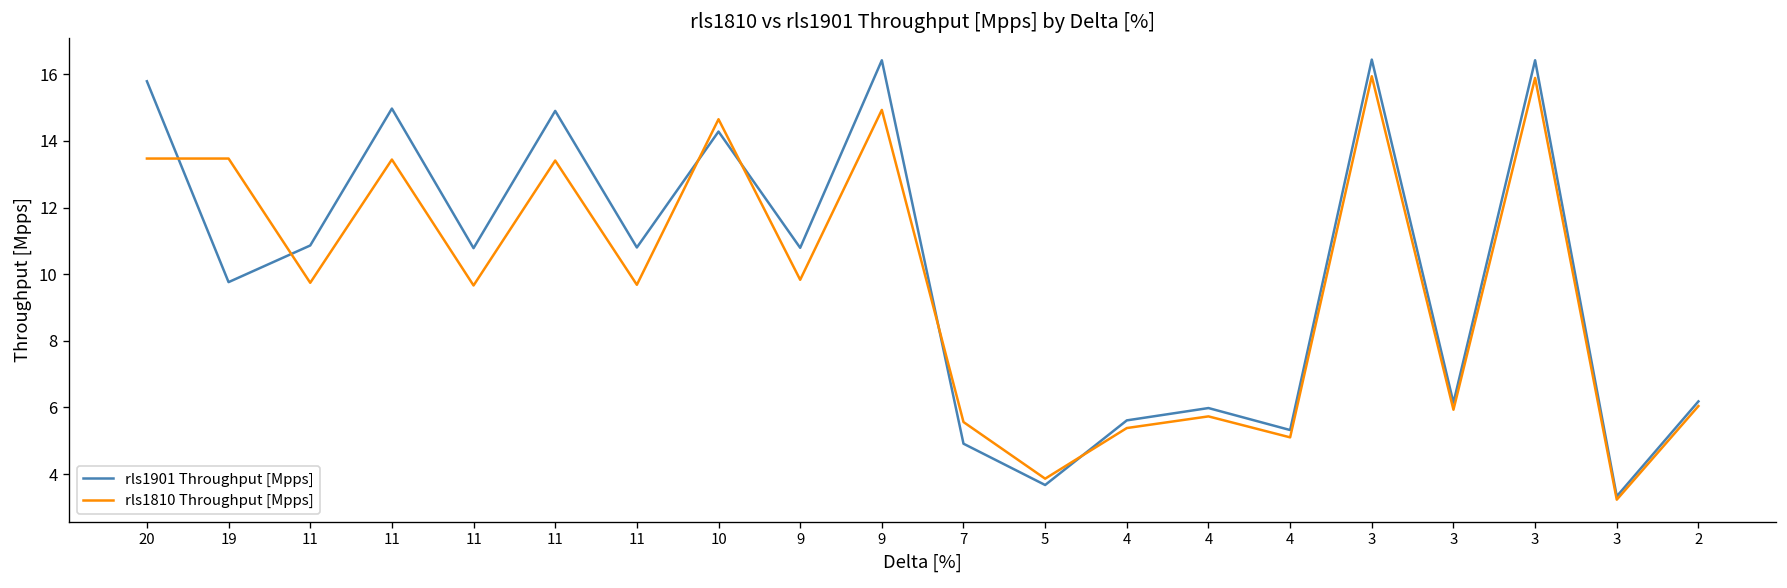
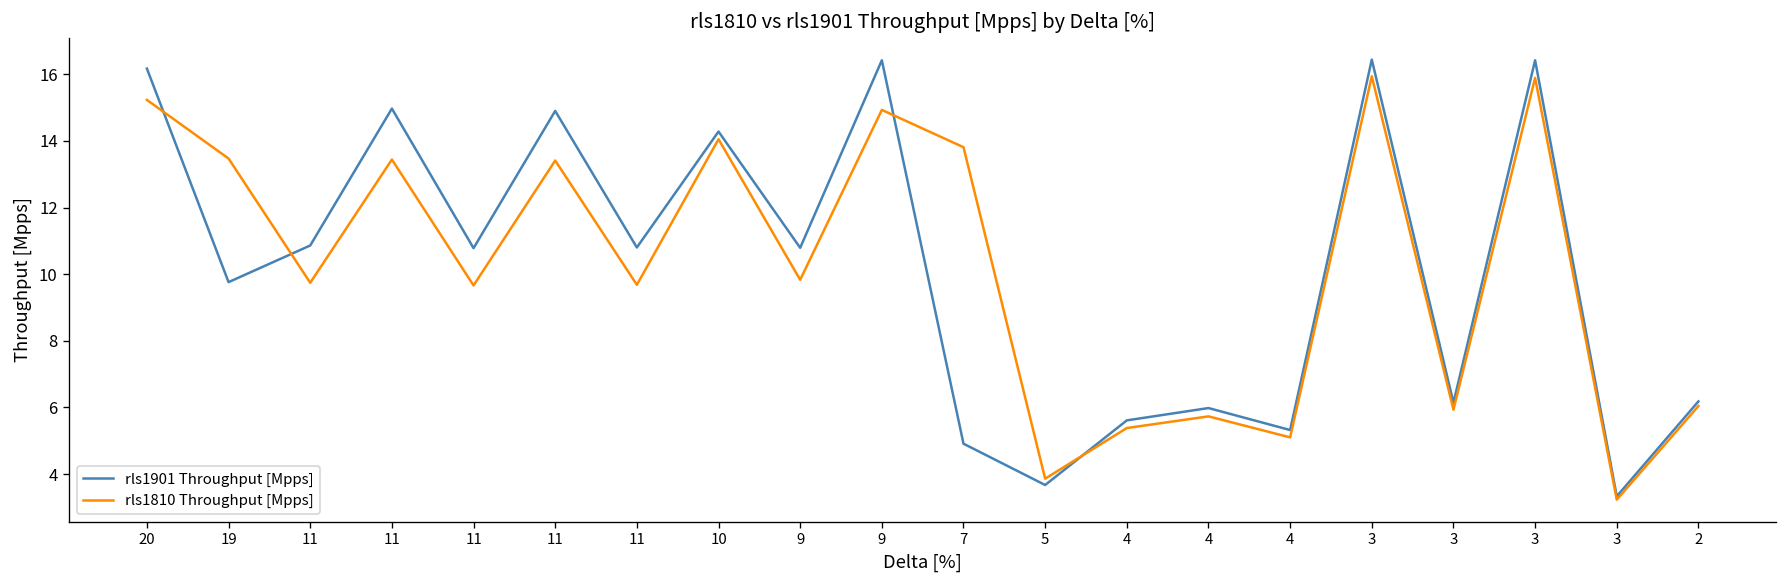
rls1901 Throughput [Mpps], 20: 15.8 -> 16.2
rls1810 Throughput [Mpps], 20: 13.5 -> 15.2
rls1810 Throughput [Mpps], 10: 14.7 -> 14.1
rls1810 Throughput [Mpps], 7: 5.6 -> 13.8
